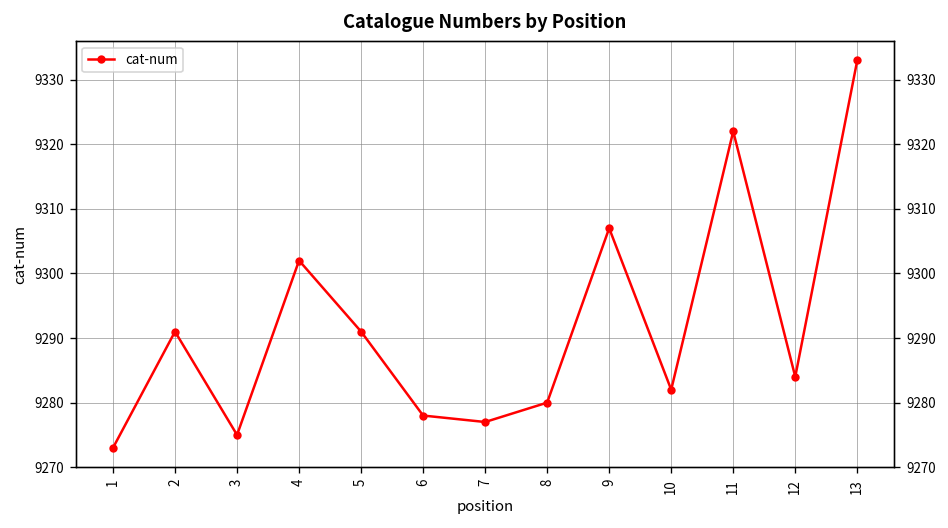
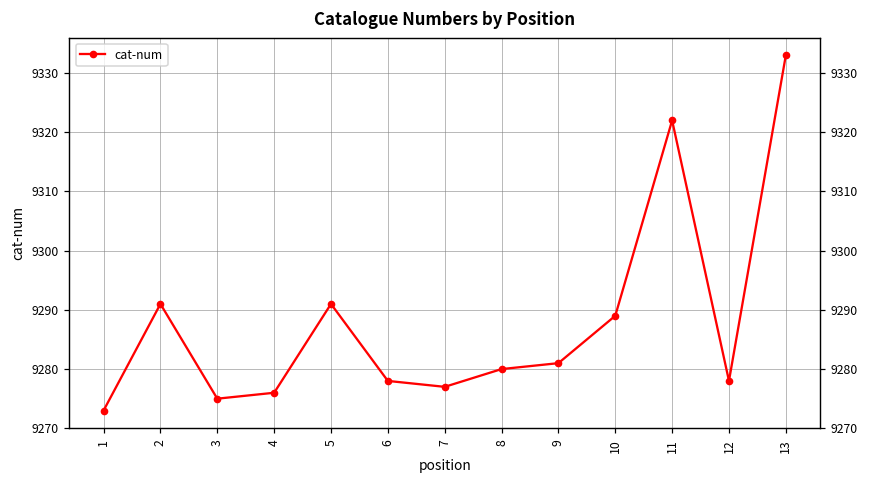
4: 9302 -> 9276
9: 9307 -> 9281
10: 9282 -> 9289
12: 9284 -> 9278
